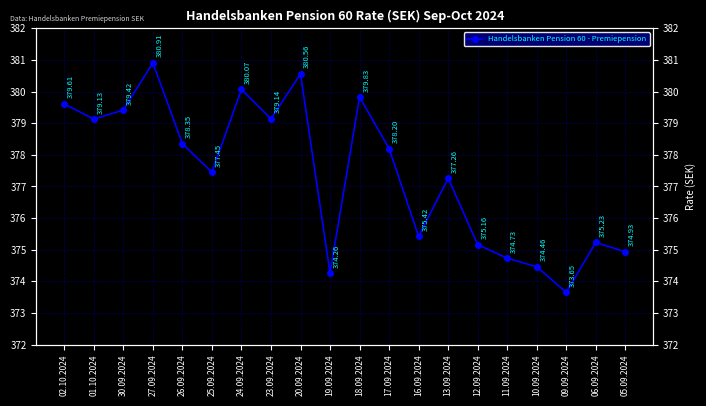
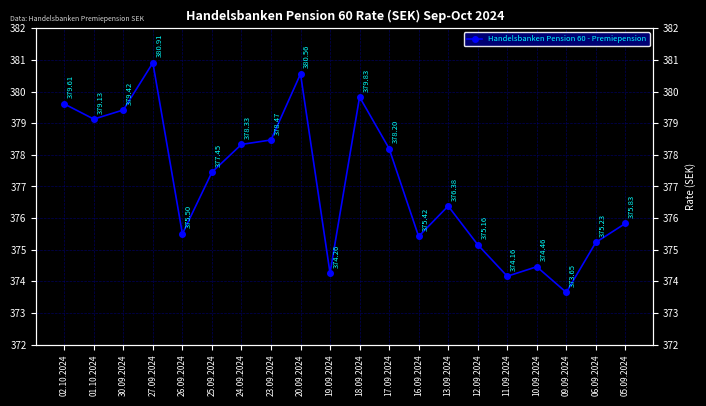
26.09.2024: 378.35 -> 375.50
24.09.2024: 380.07 -> 378.33
23.09.2024: 379.14 -> 378.47
13.09.2024: 377.26 -> 376.38
11.09.2024: 374.73 -> 374.16
05.09.2024: 374.93 -> 375.83
